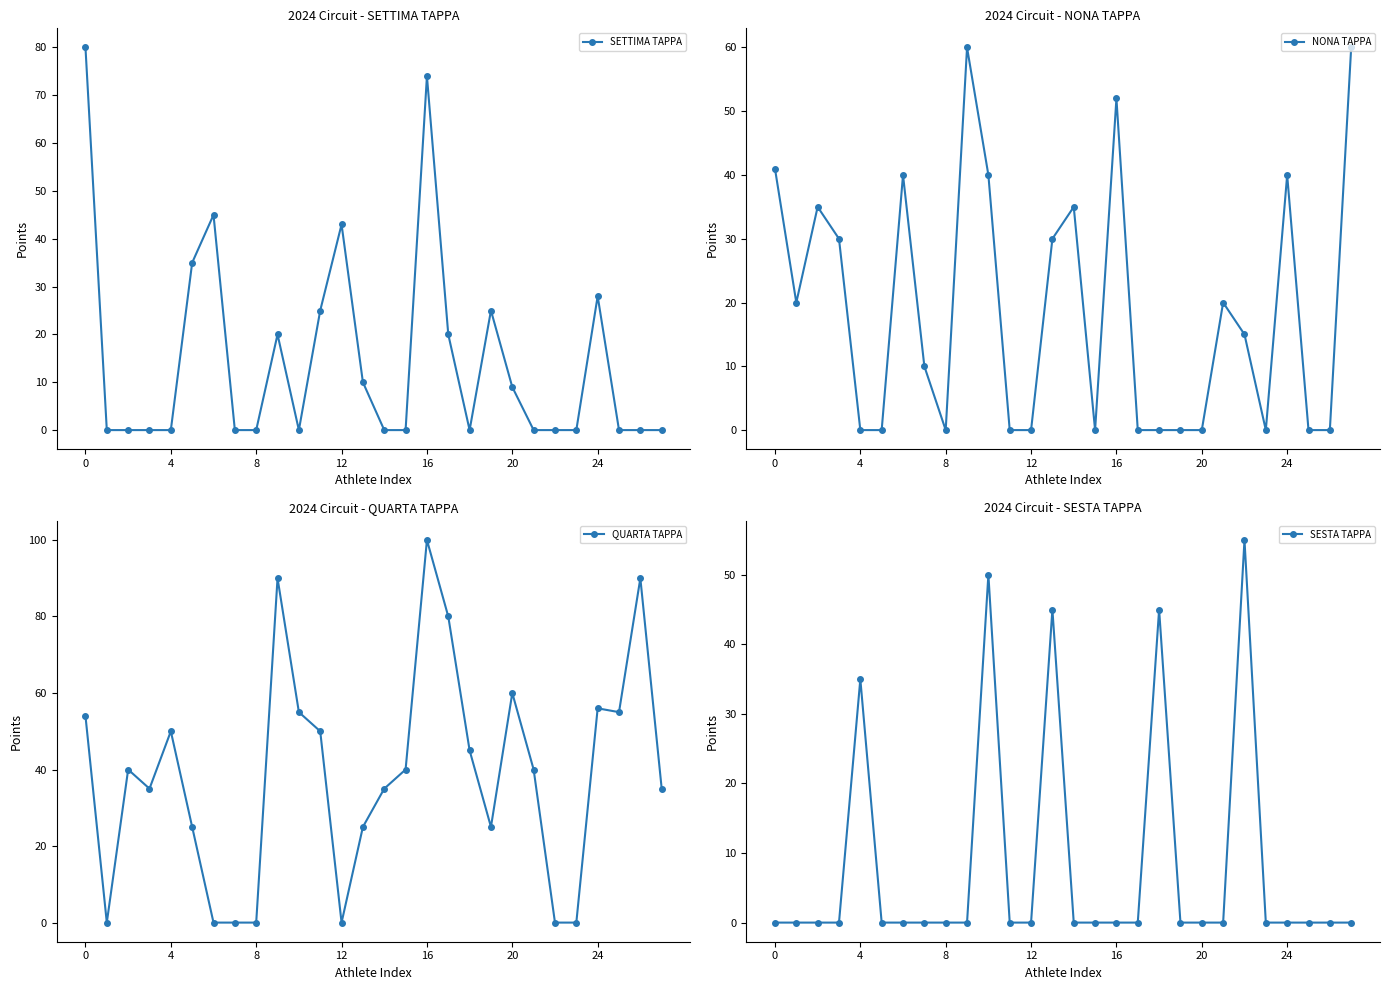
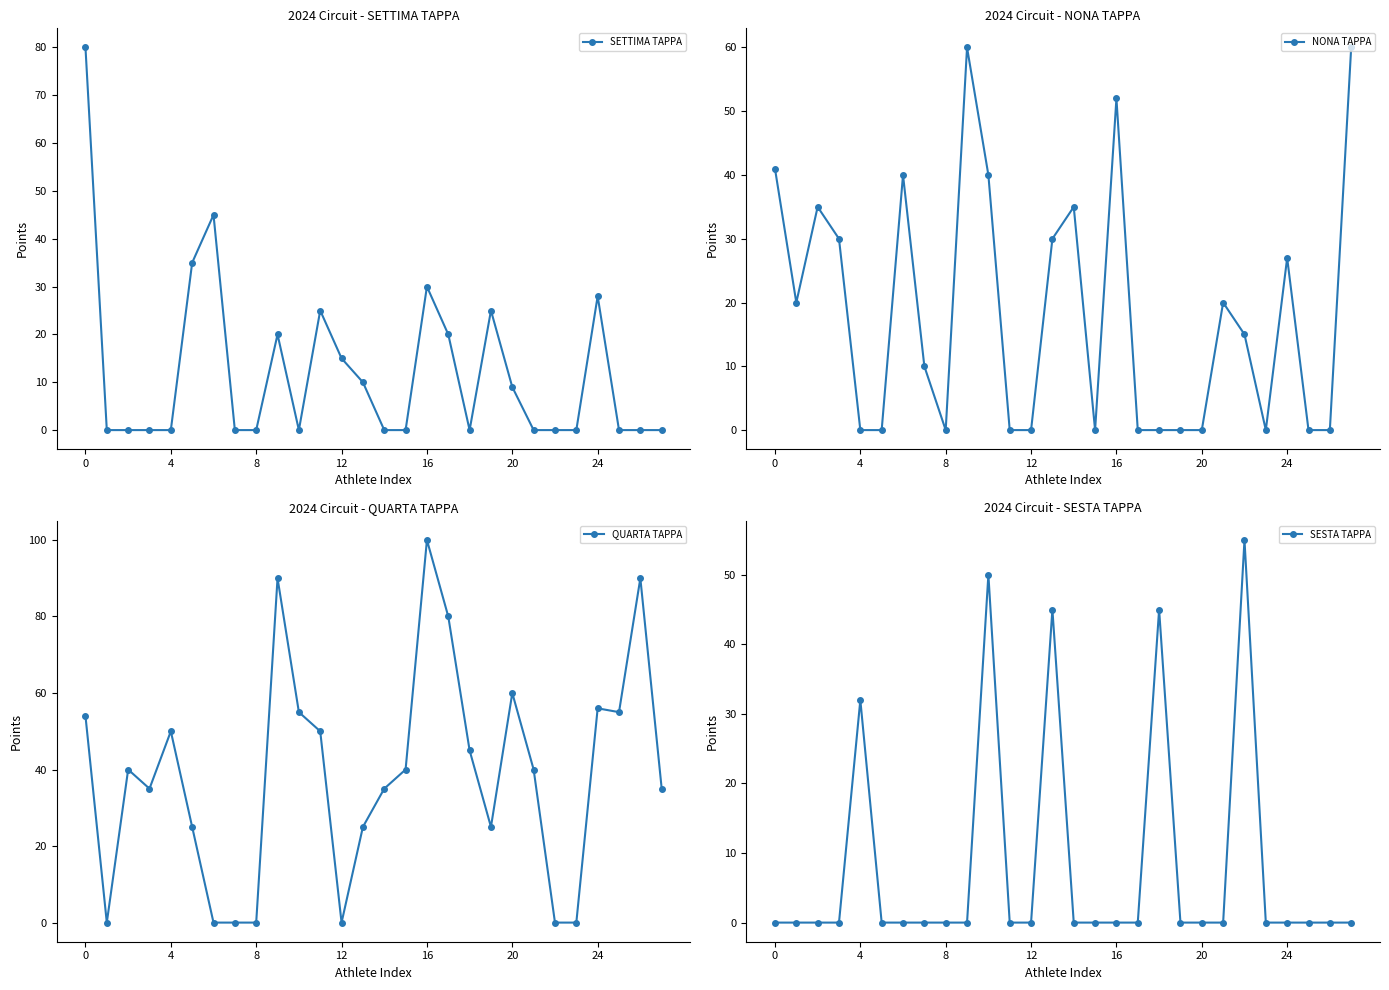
2024 Circuit - SETTIMA TAPPA, 12: 43 -> 15
2024 Circuit - SETTIMA TAPPA, 16: 74 -> 30
2024 Circuit - NONA TAPPA, 24: 40 -> 27
2024 Circuit - SESTA TAPPA, 4: 35 -> 32
